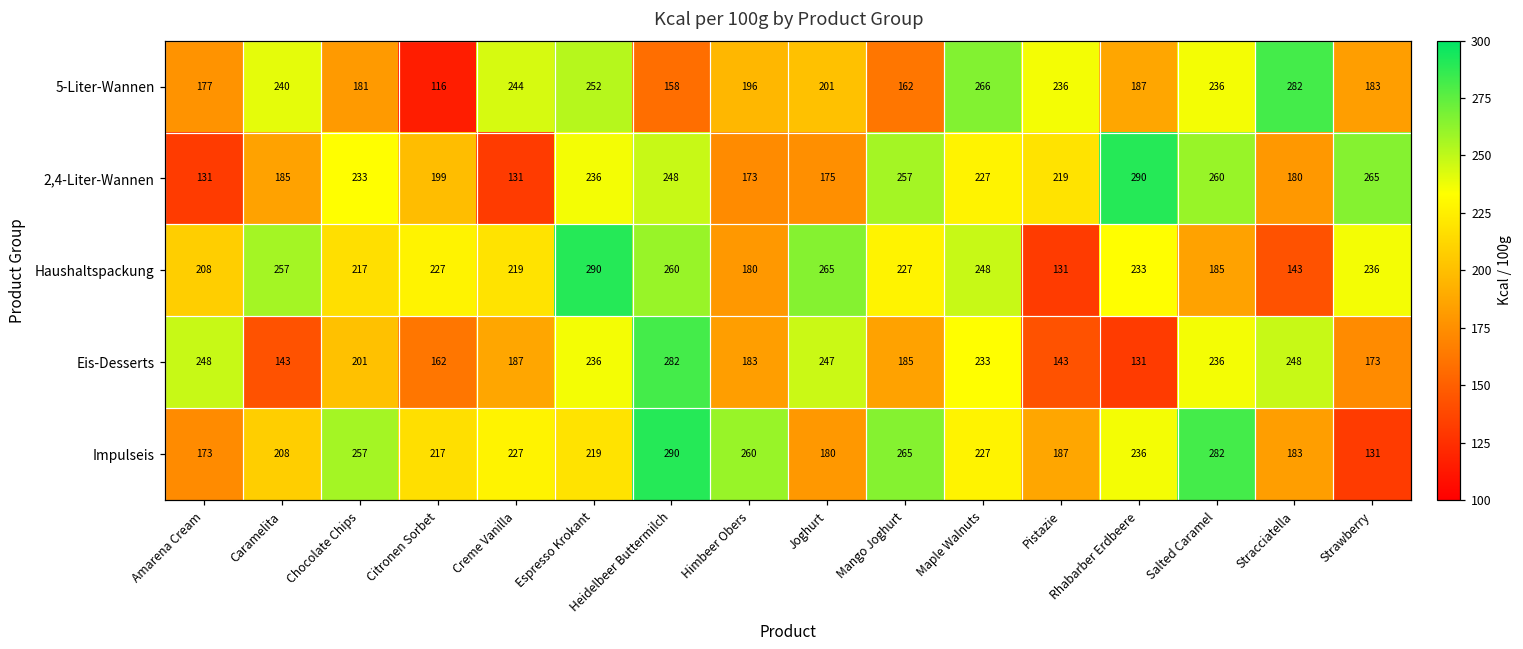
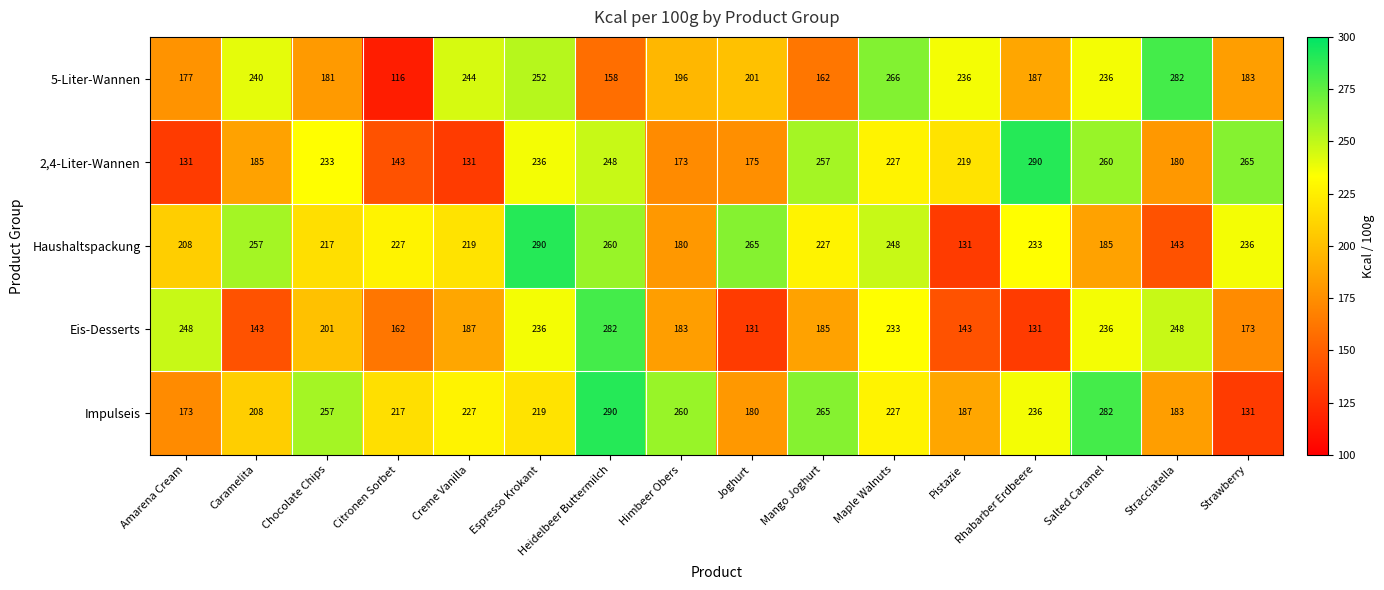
2,4-Liter-Wannen, Citronen Sorbet: 199 -> 143
Eis-Desserts, Joghurt: 247 -> 131
